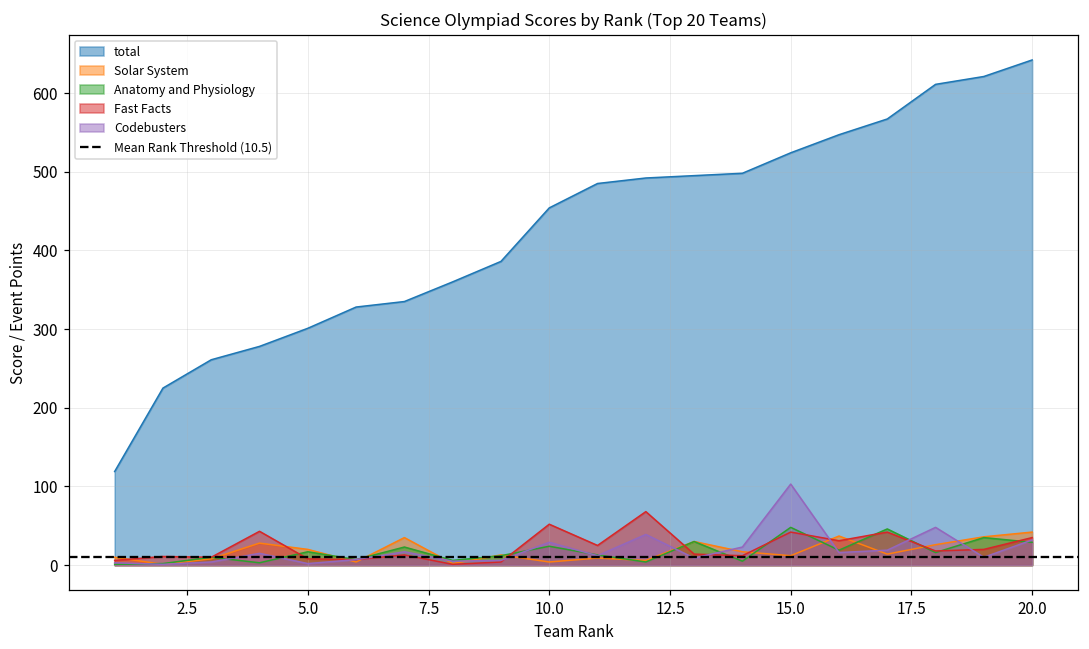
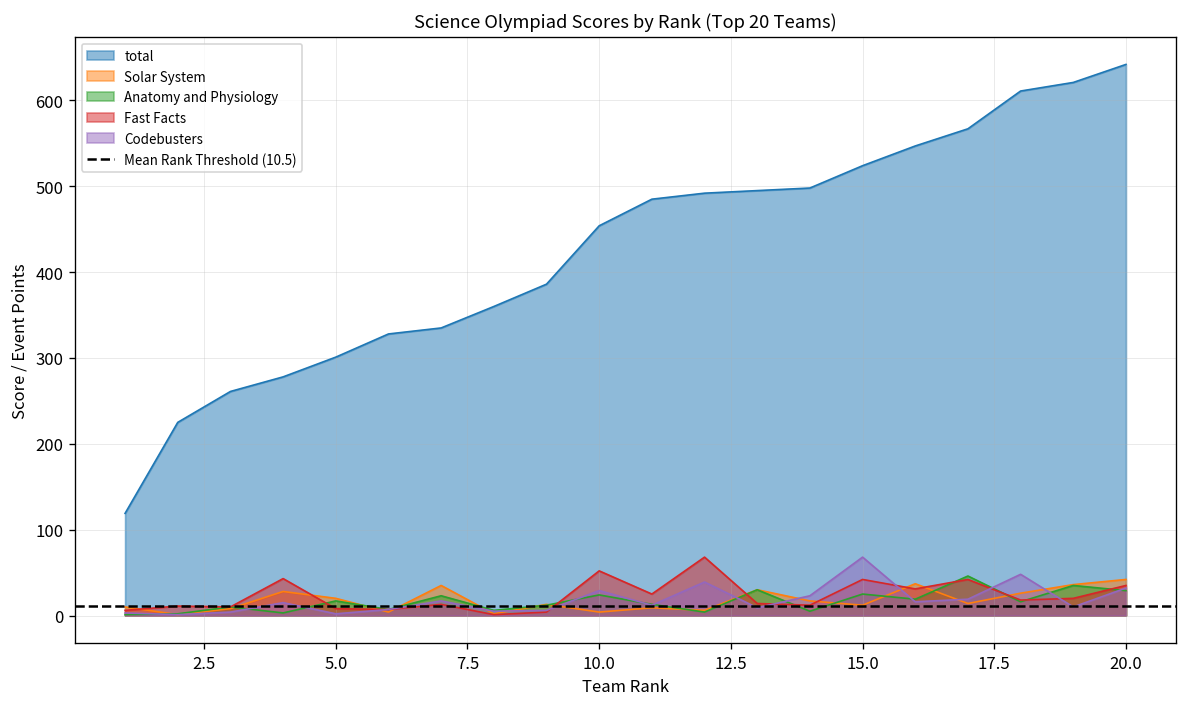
Anatomy and Physiology, 15.0: 50 -> 30
Codebusters, 15.0: 100 -> 70
